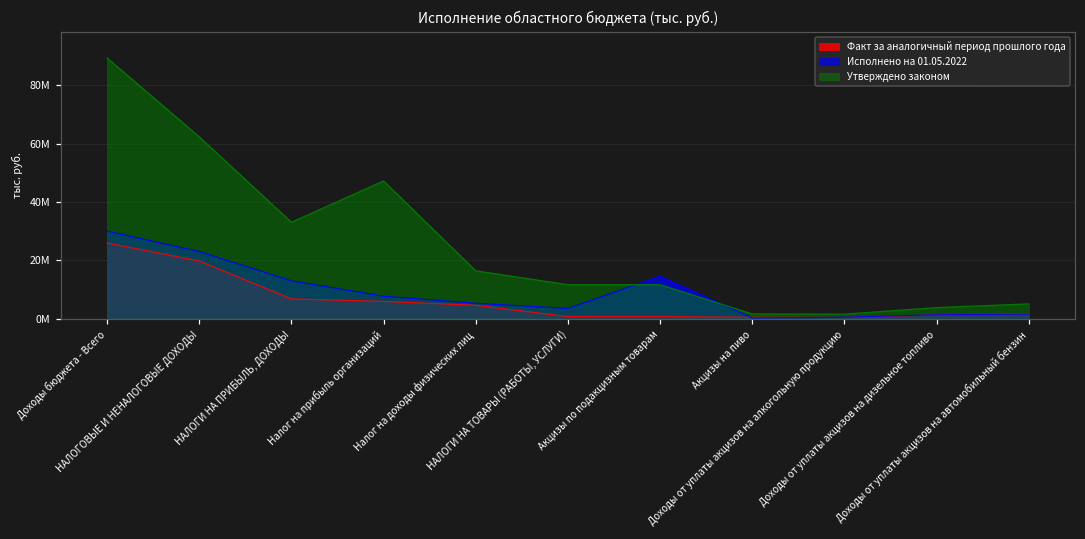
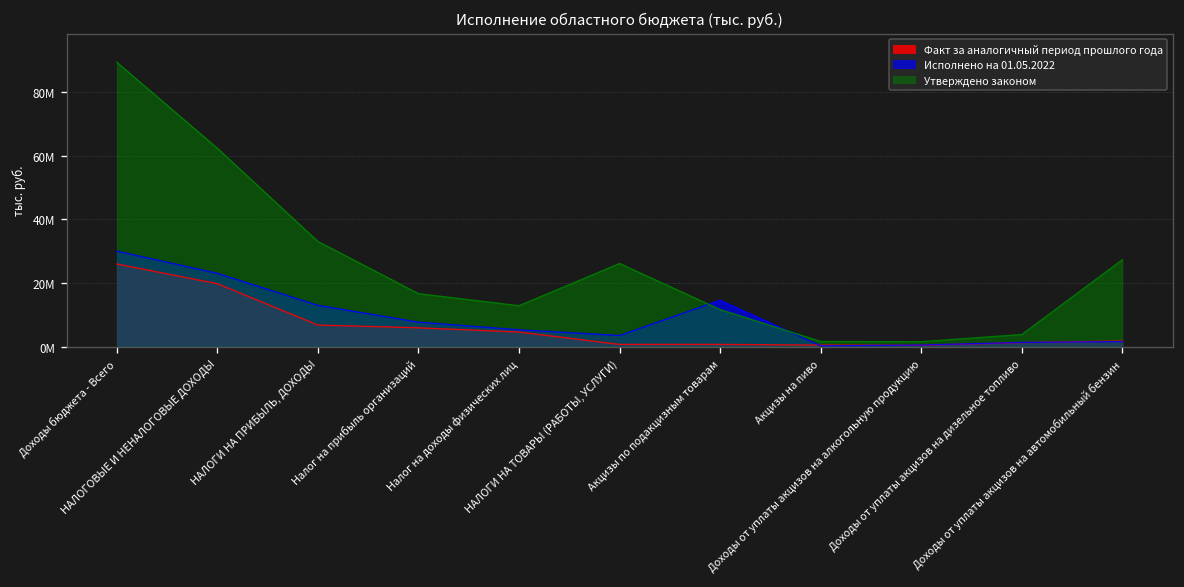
Утверждено законом, Налог на прибыль организаций: 47000000 -> 17000000
Утверждено законом, Налог на доходы физических лиц: 16000000 -> 13000000
Утверждено законом, НАЛОГИ НА ТОВАРЫ (РАБОТЫ, УСЛУГИ): 12000000 -> 26000000
Утверждено законом, Доходы от уплаты акцизов на автомобильный бензин: 5000000 -> 27000000
